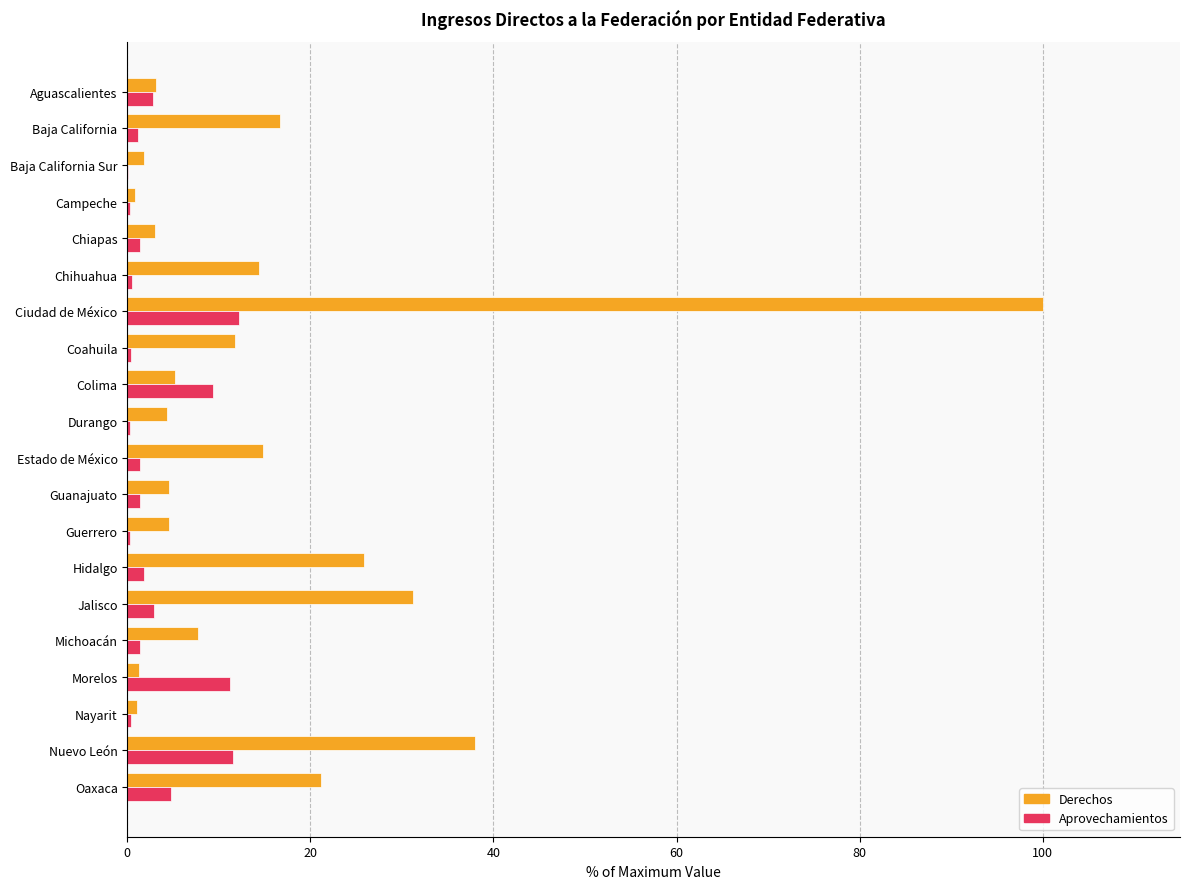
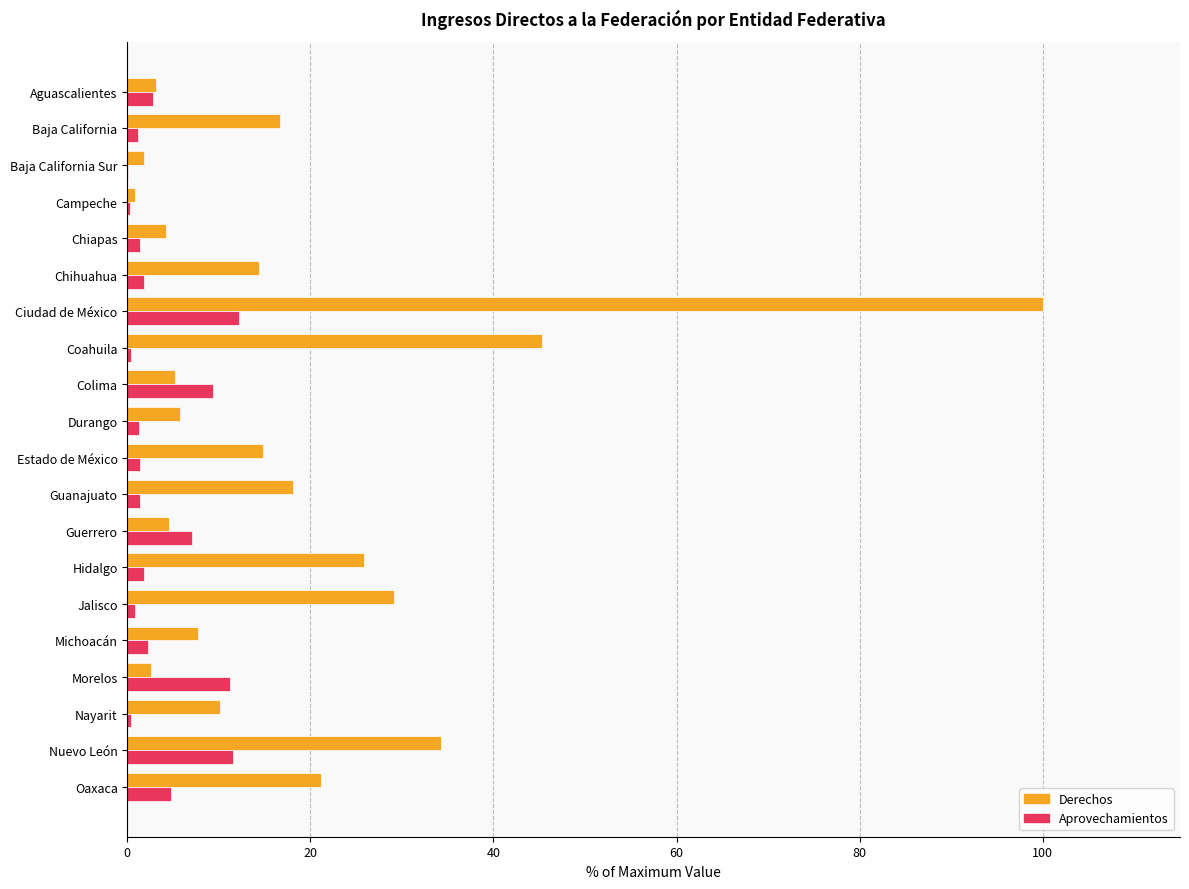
Derechos, Chiapas: 3 -> 4
Aprovechamientos, Chihuahua: 1 -> 2
Derechos, Coahuila: 12 -> 45
Derechos, Durango: 4 -> 6
Aprovechamientos, Durango: 0 -> 1
Derechos, Guanajuato: 5 -> 18
Aprovechamientos, Guerrero: 0 -> 7
Derechos, Jalisco: 31 -> 29
Aprovechamientos, Jalisco: 3 -> 1
Aprovechamientos, Michoacán: 1 -> 2
Derechos, Morelos: 1 -> 3
Derechos, Nayarit: 1 -> 10
Derechos, Nuevo León: 38 -> 34
